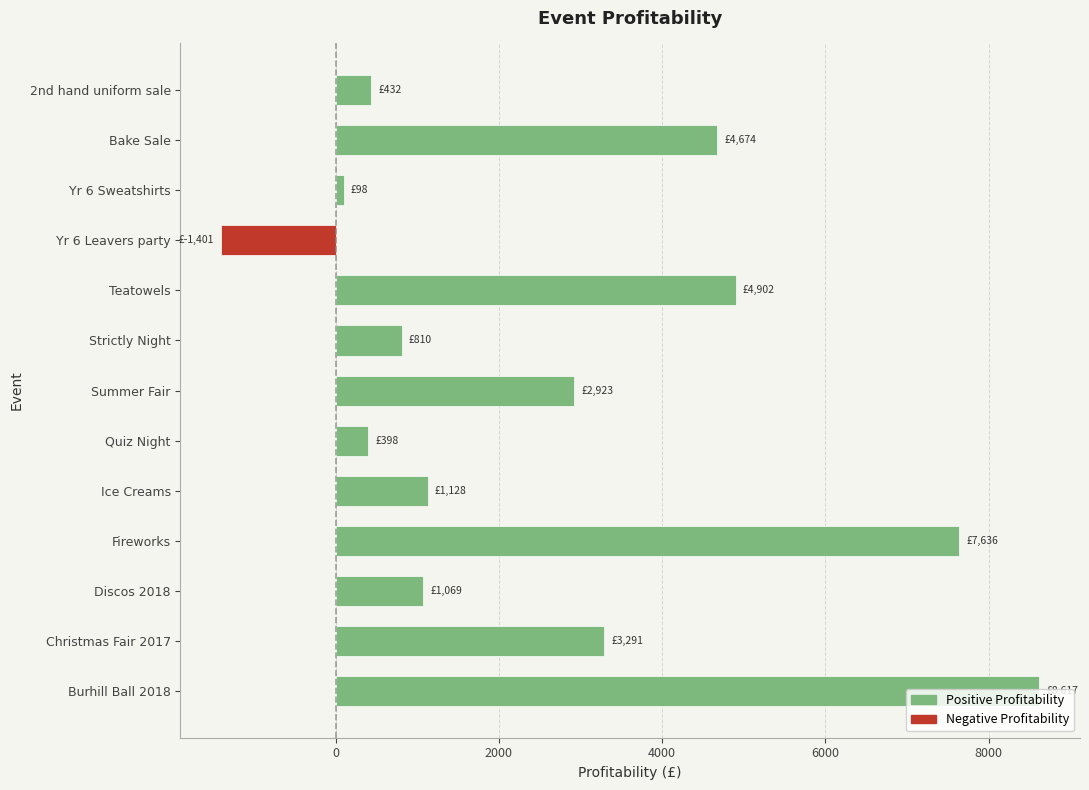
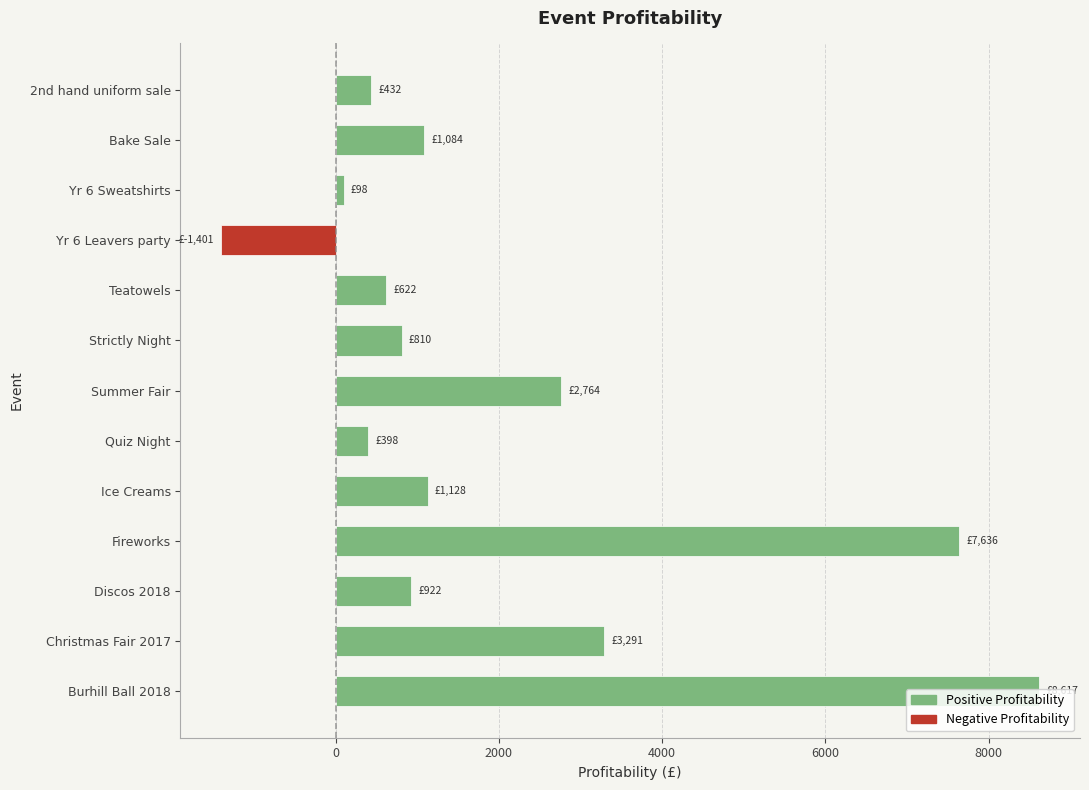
Bake Sale: £4,674 -> £1,084
Teatowels: £4,902 -> £622
Summer Fair: £2,923 -> £2,764
Discos 2018: £1,069 -> £922
